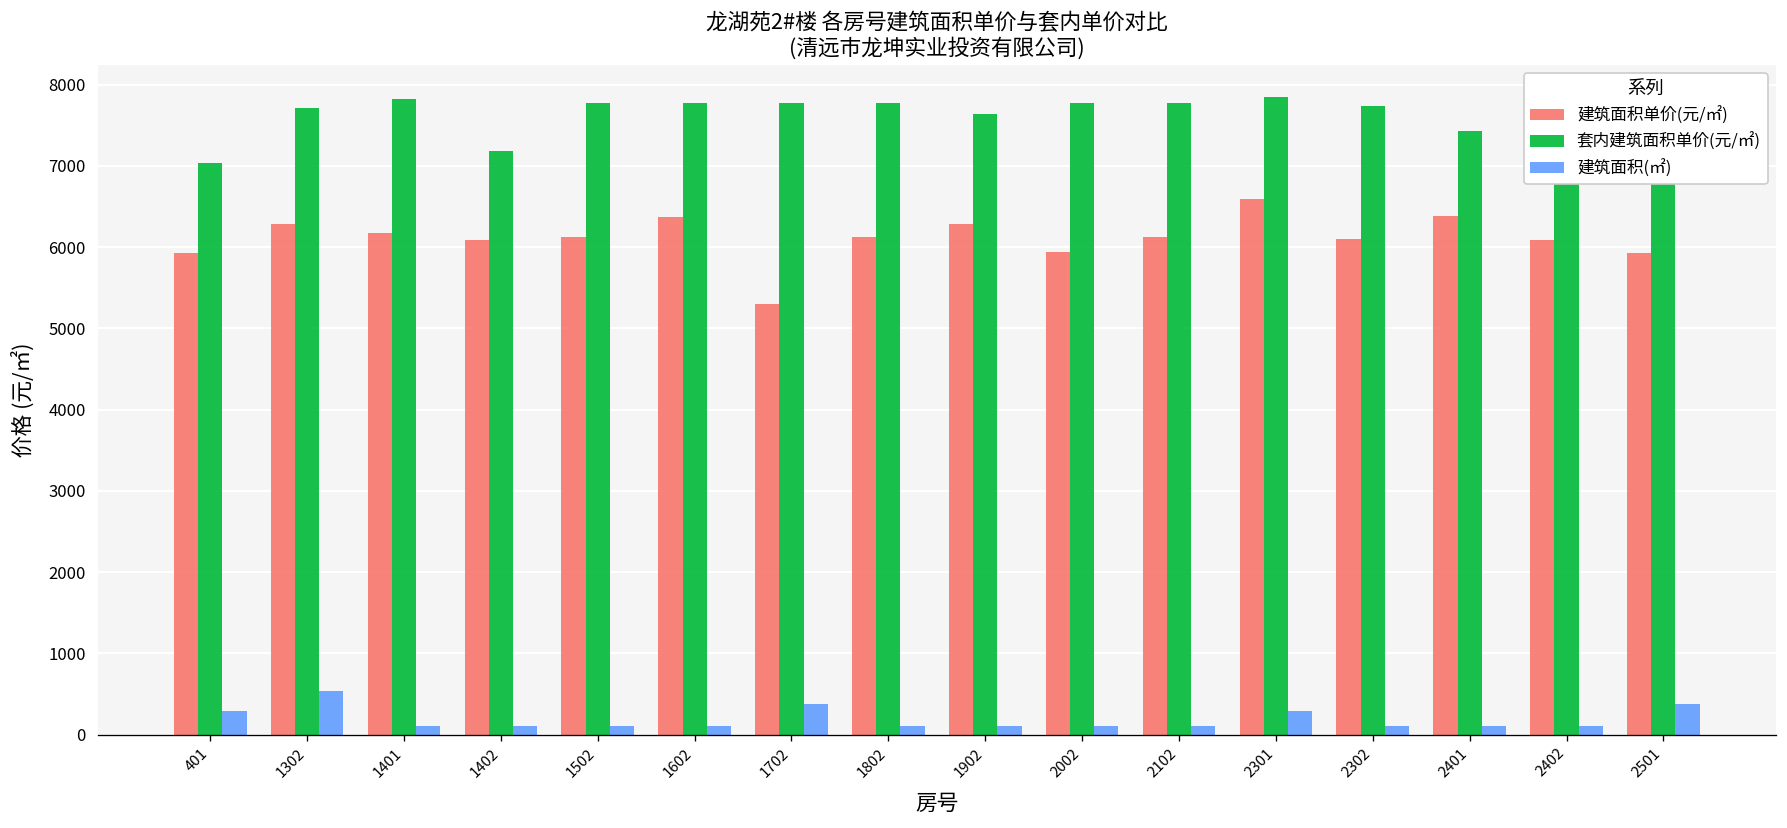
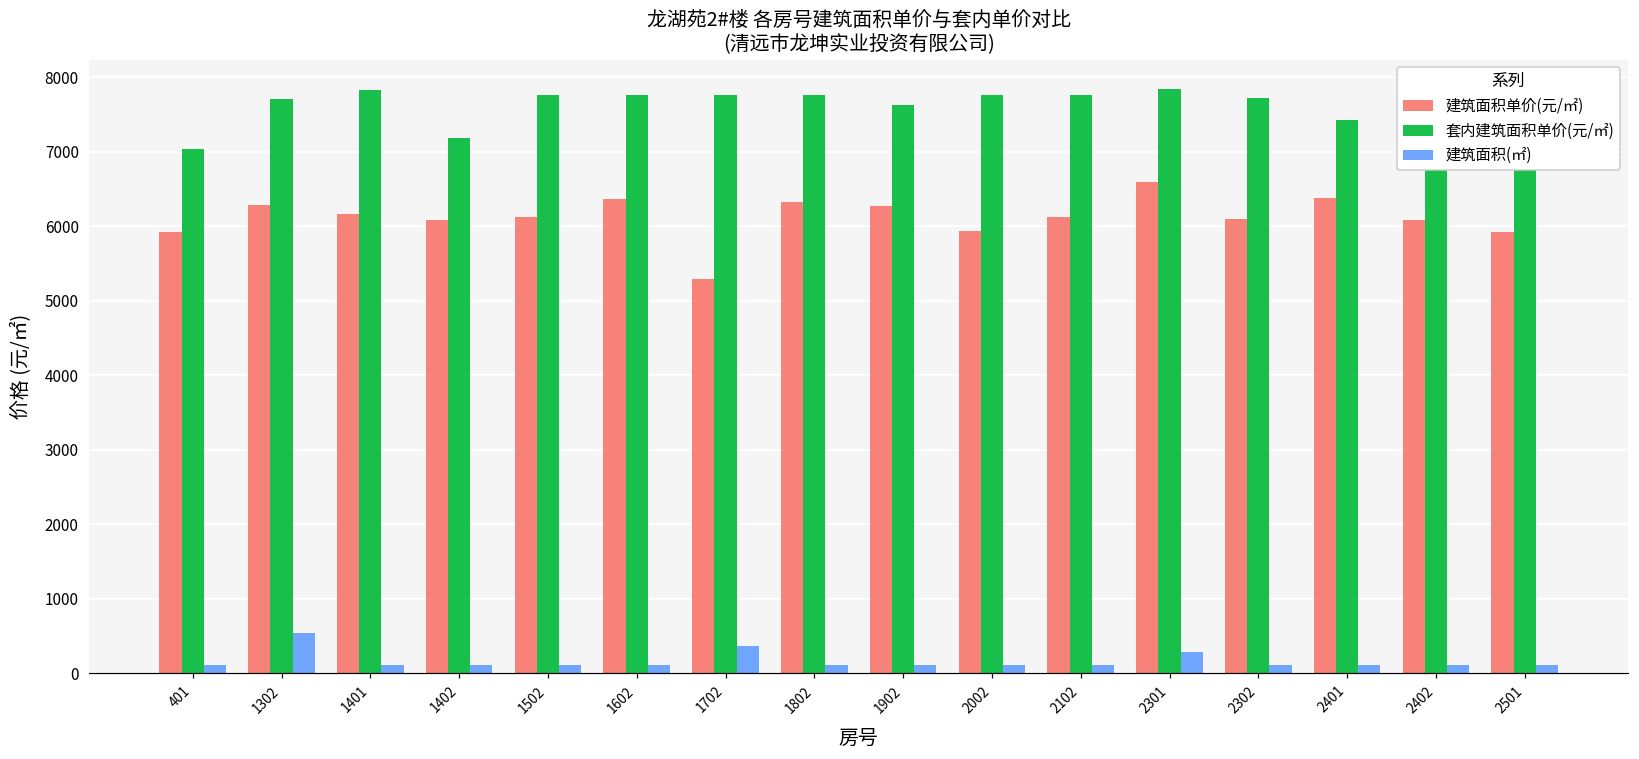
建筑面积(㎡), 401: 300 -> 100
建筑面积单价(元/㎡), 1802: 6100 -> 6300
建筑面积(㎡), 2501: 400 -> 100
